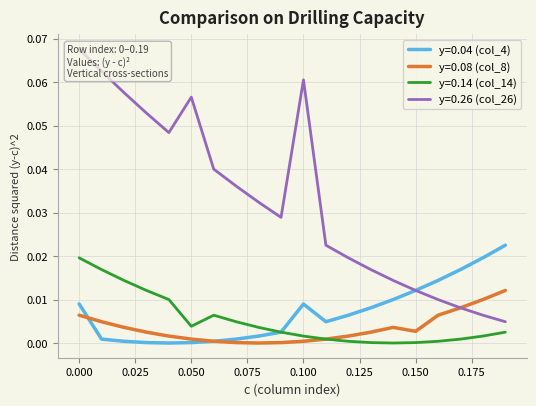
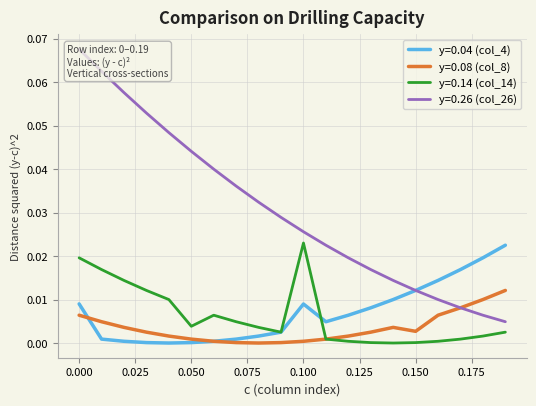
y=0.26 (col_26), 0.050: 0.057 -> 0.044
y=0.14 (col_14), 0.100: 0.002 -> 0.023
y=0.26 (col_26), 0.100: 0.061 -> 0.026
